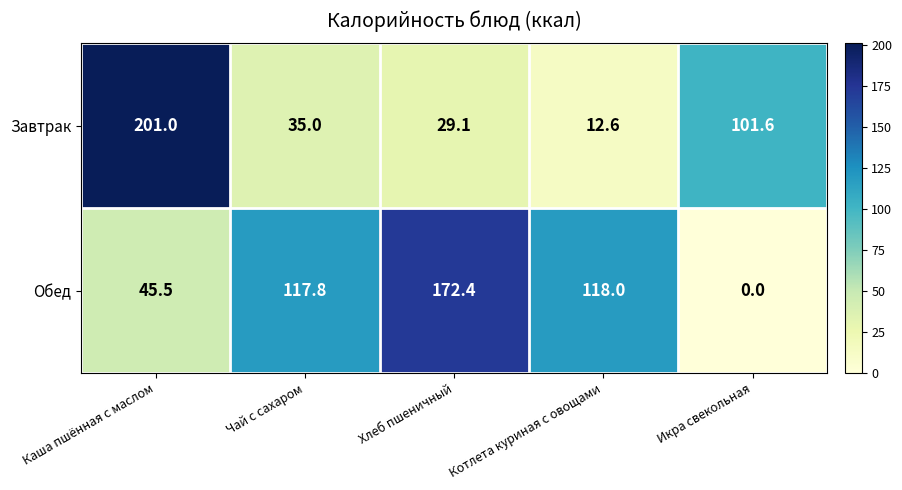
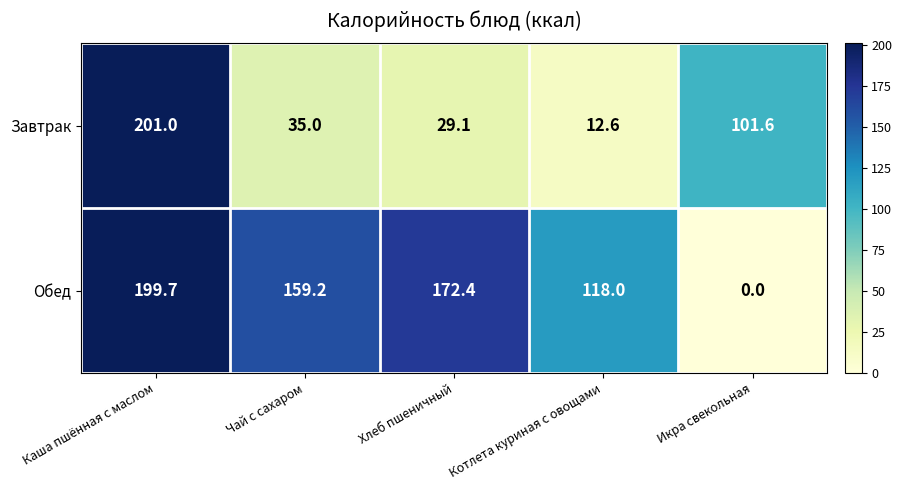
Обед, Каша пшённая с маслом: 45.5 -> 199.7
Обед, Чай с сахаром: 117.8 -> 159.2
